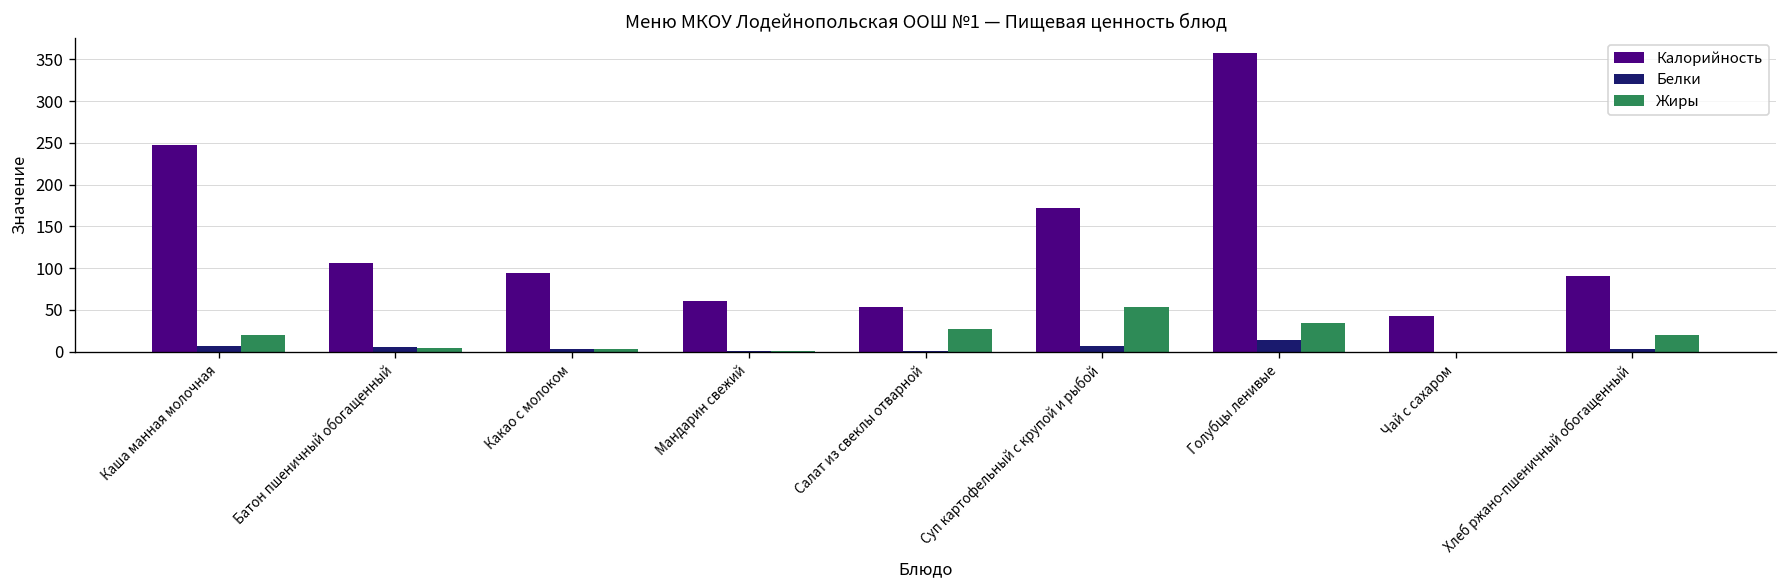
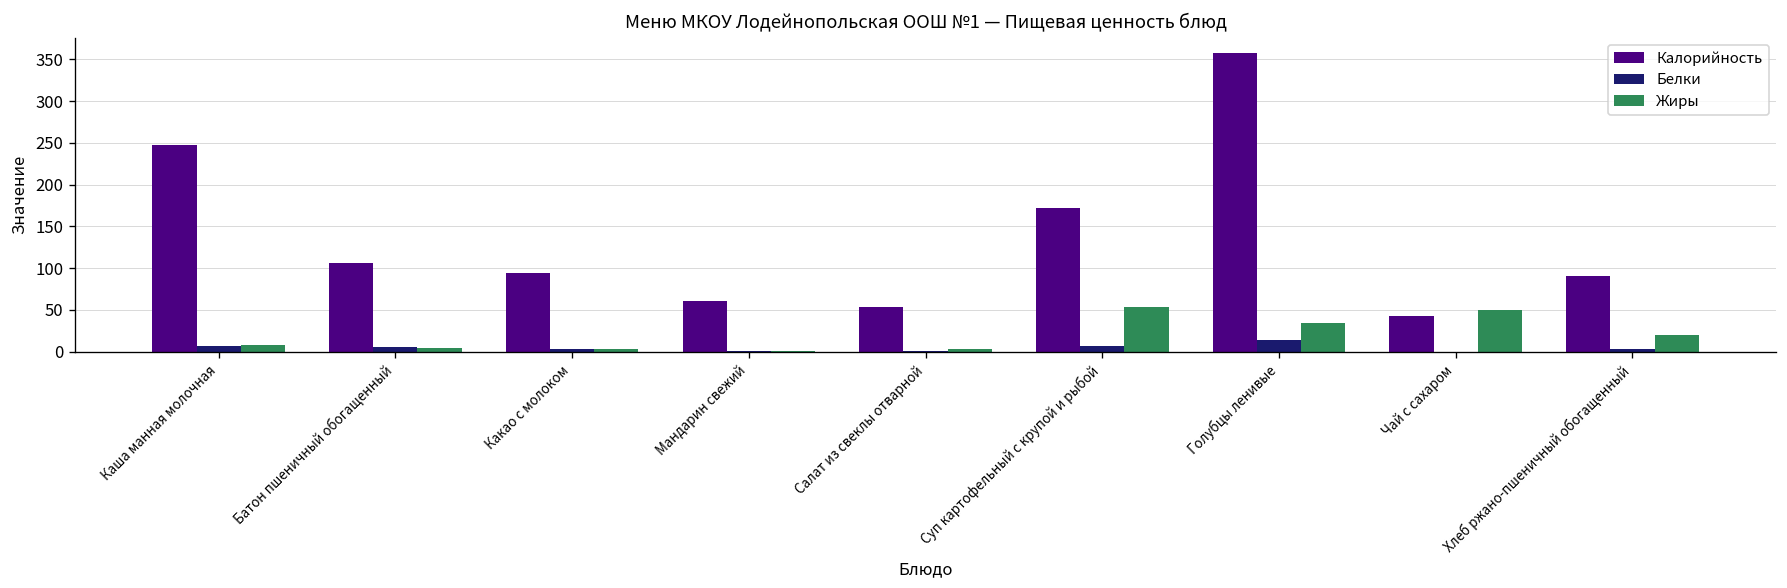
Жиры, Каша манная молочная: 20 -> 10
Жиры, Салат из свеклы отварной: 30 -> 0
Жиры, Чай с сахаром: 0 -> 50
